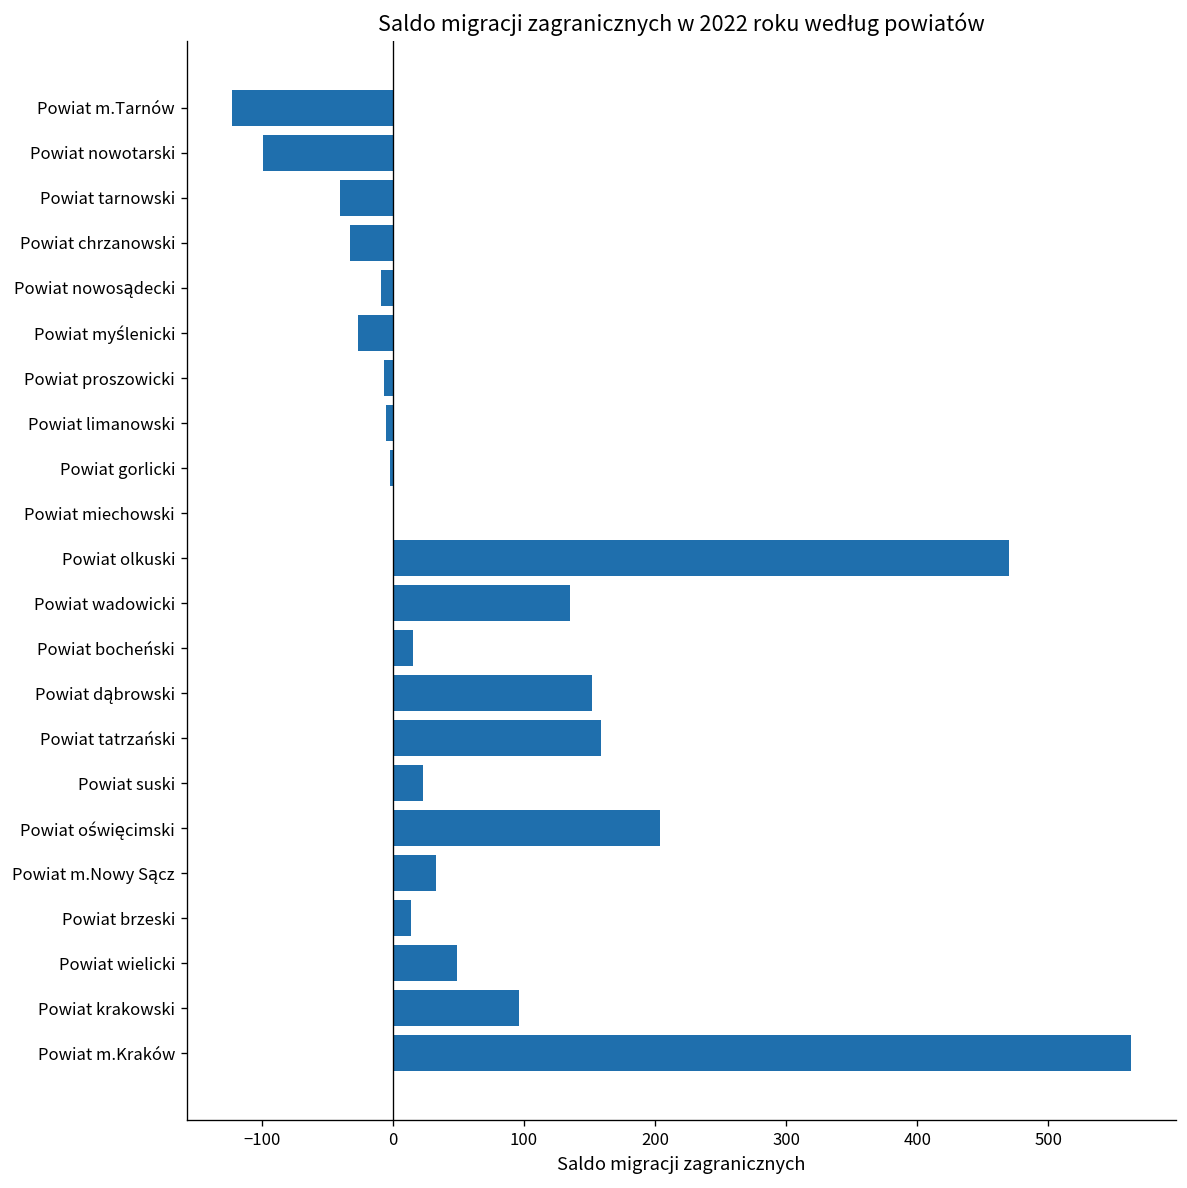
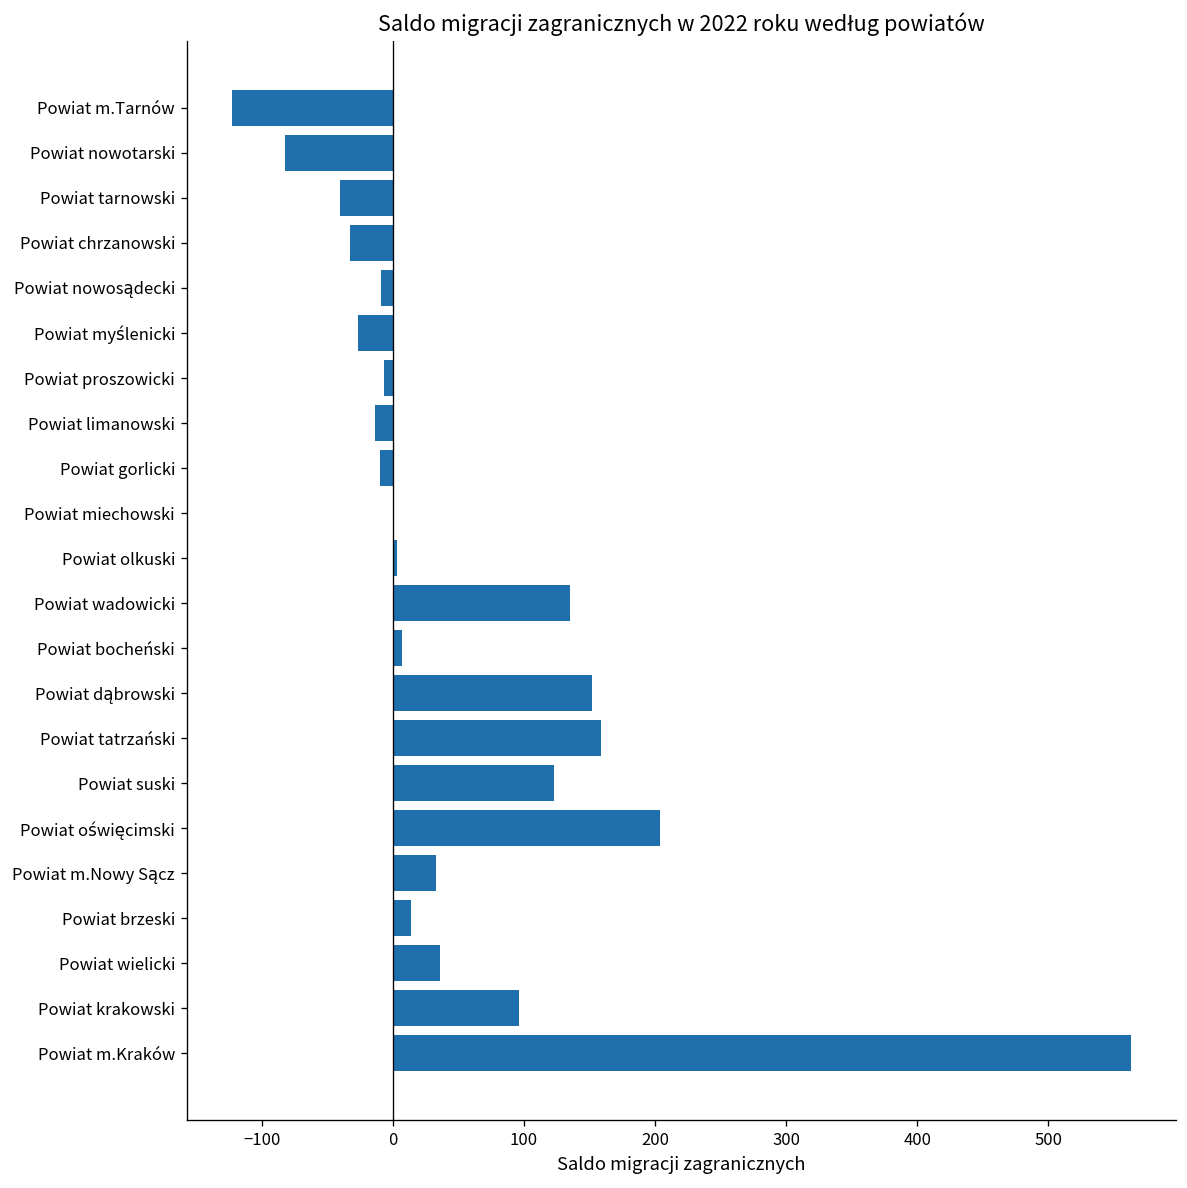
Powiat nowotarski: -99 -> -82
Powiat limanowski: -5 -> -14
Powiat gorlicki: -2 -> -10
Powiat olkuski: 470 -> 3
Powiat bocheński: 15 -> 7
Powiat suski: 23 -> 123
Powiat wielicki: 49 -> 36
